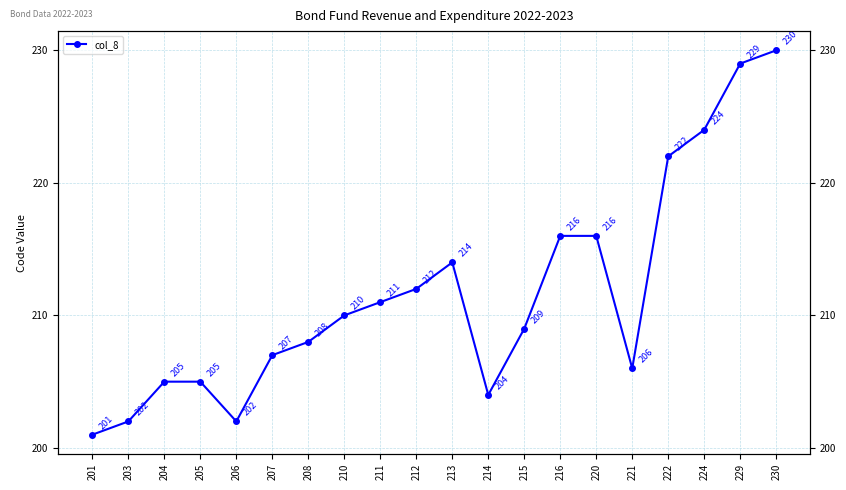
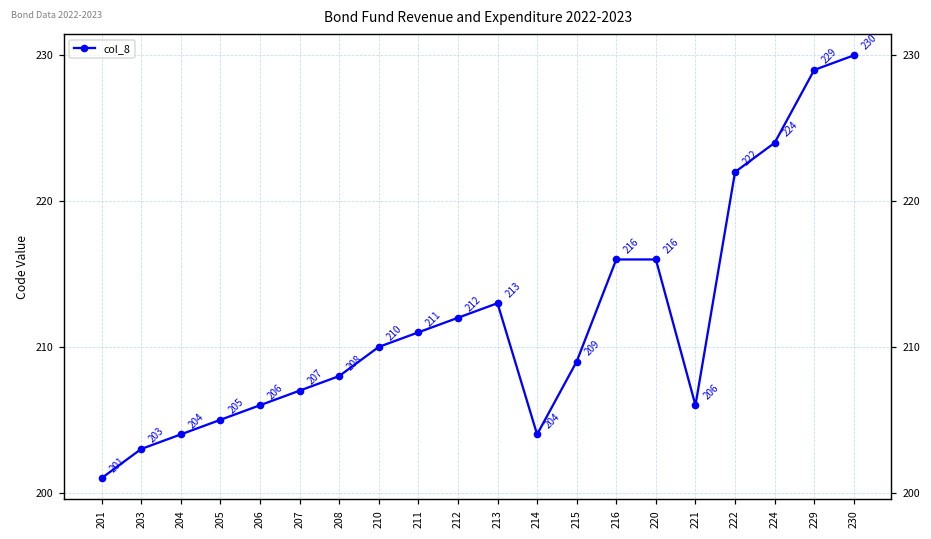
203: 202 -> 203
204: 205 -> 204
206: 202 -> 206
213: 214 -> 213
